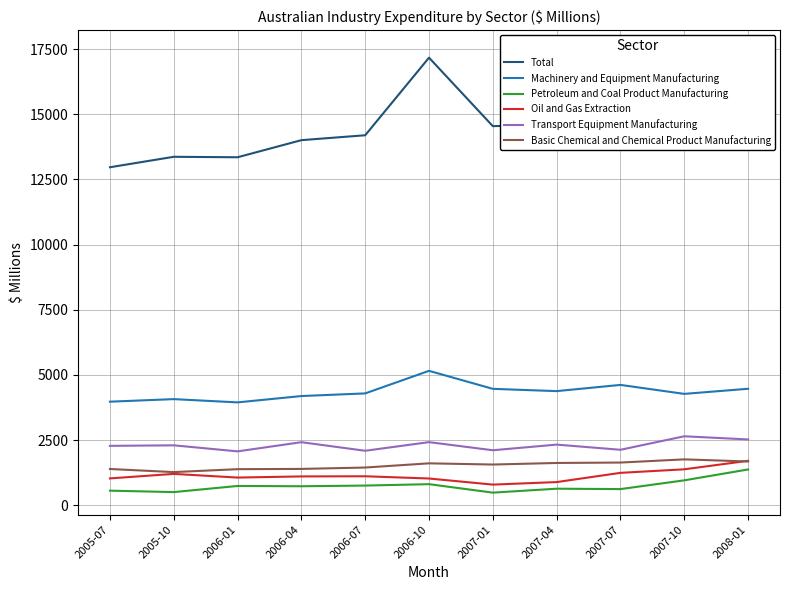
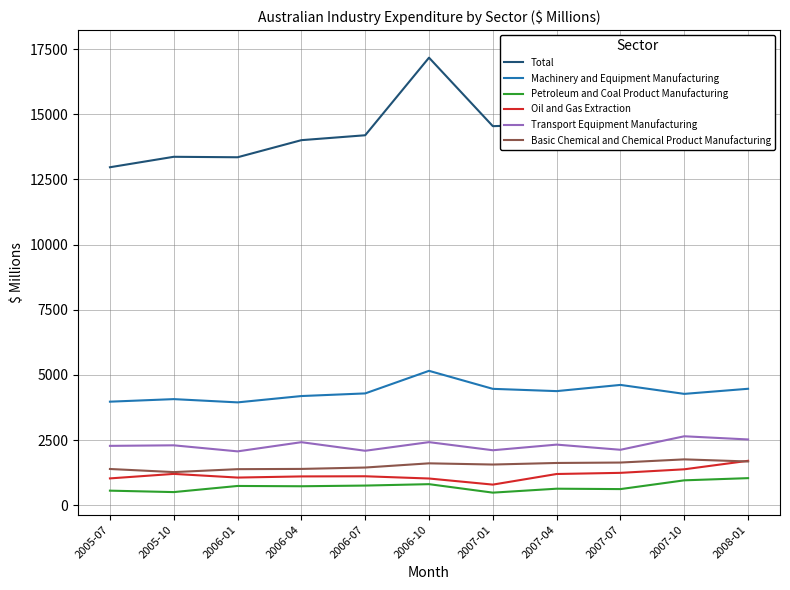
Oil and Gas Extraction, 2007-04: 900 -> 1200
Petroleum and Coal Product Manufacturing, 2008-01: 1400 -> 1000
